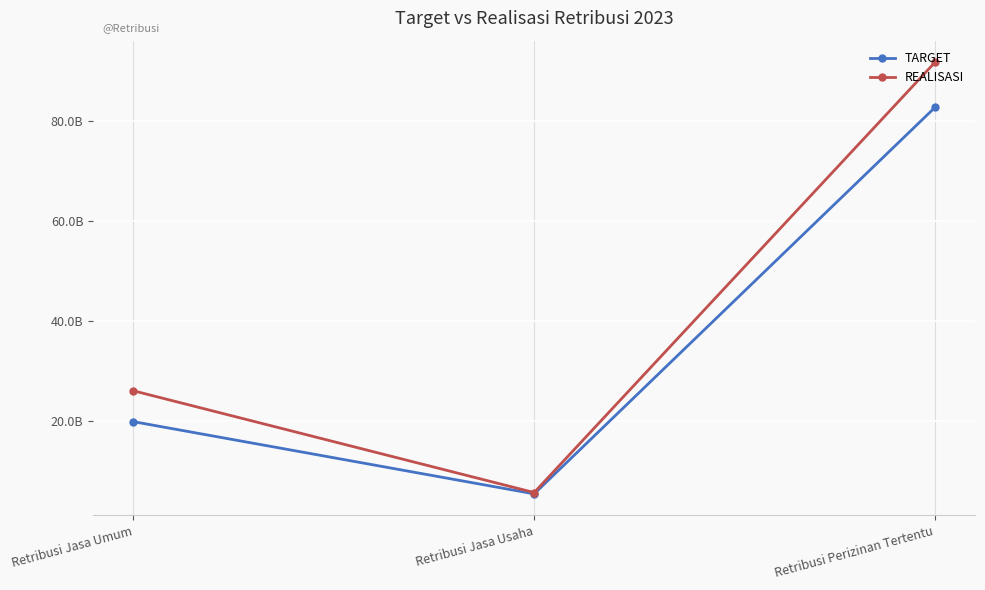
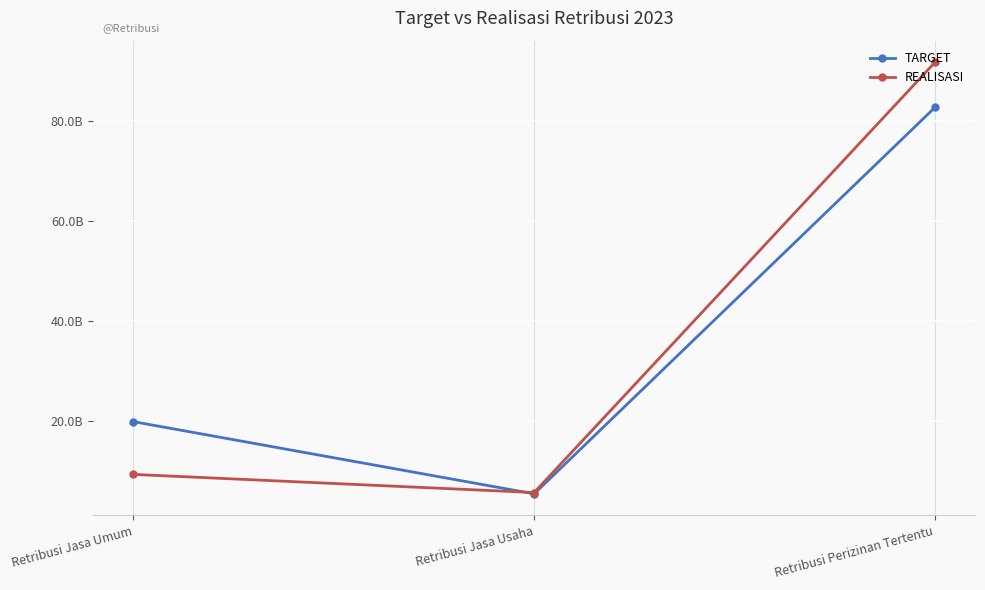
REALISASI, Retribusi Jasa Umum: 26000000000 -> 9000000000
